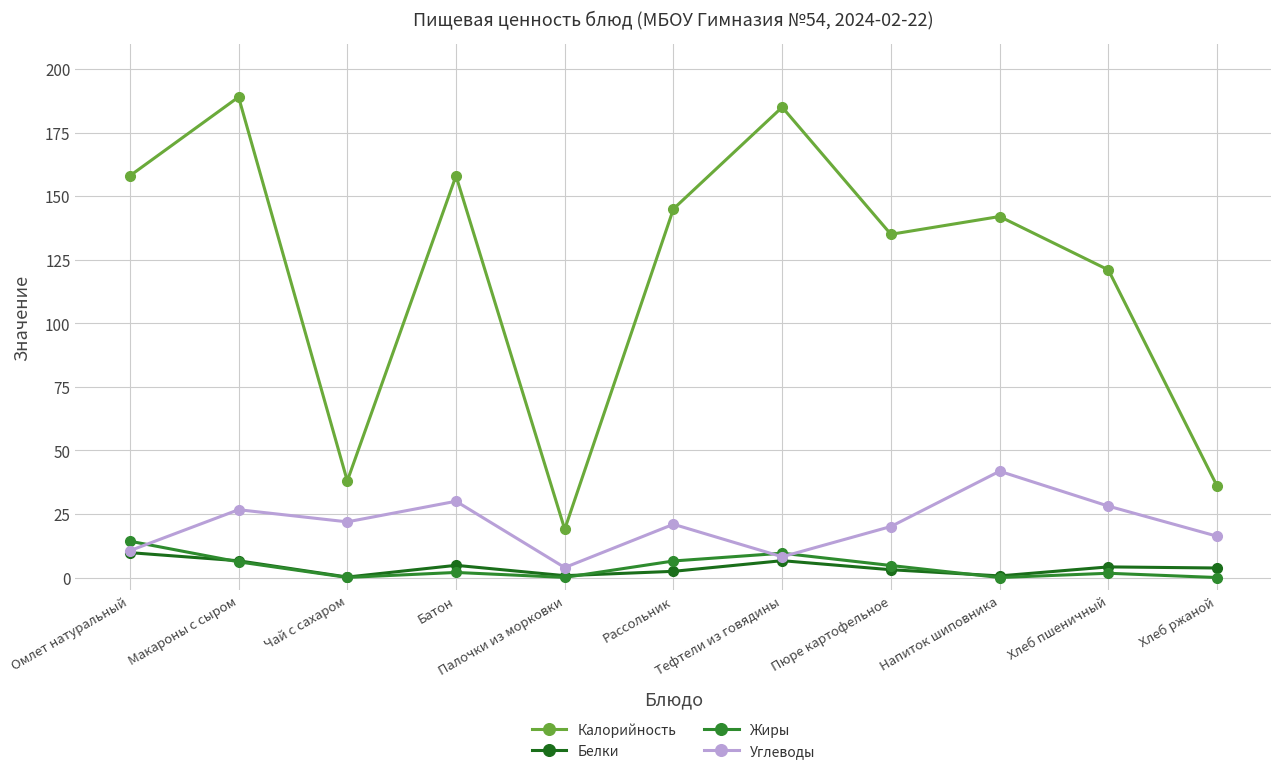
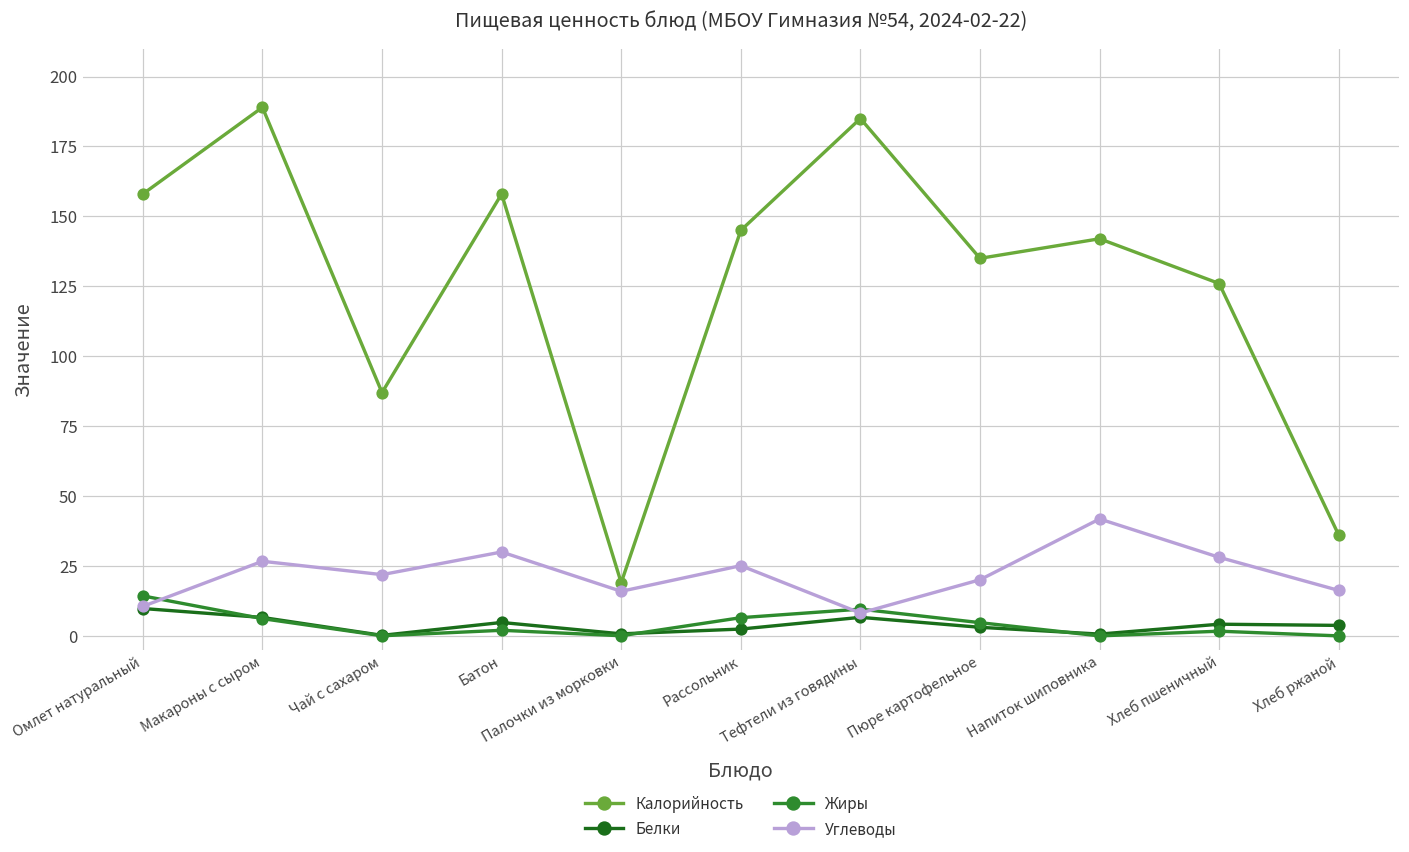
Калорийность, Чай с сахаром: 38 -> 87
Углеводы, Палочки из морковки: 4 -> 16
Углеводы, Рассольник: 21 -> 25
Калорийность, Хлеб пшеничный: 121 -> 126
